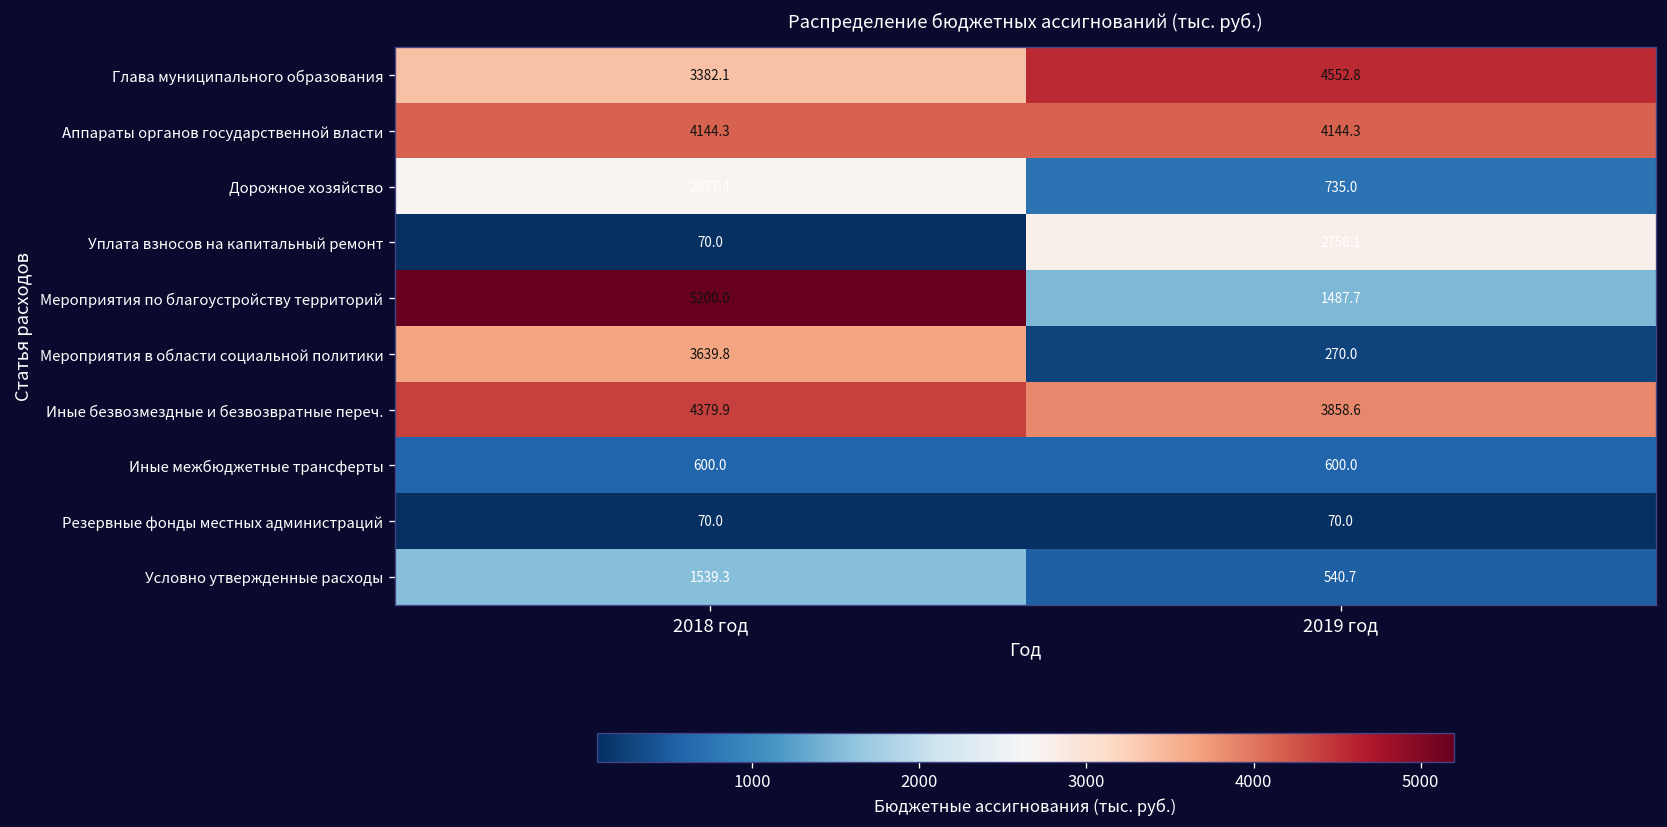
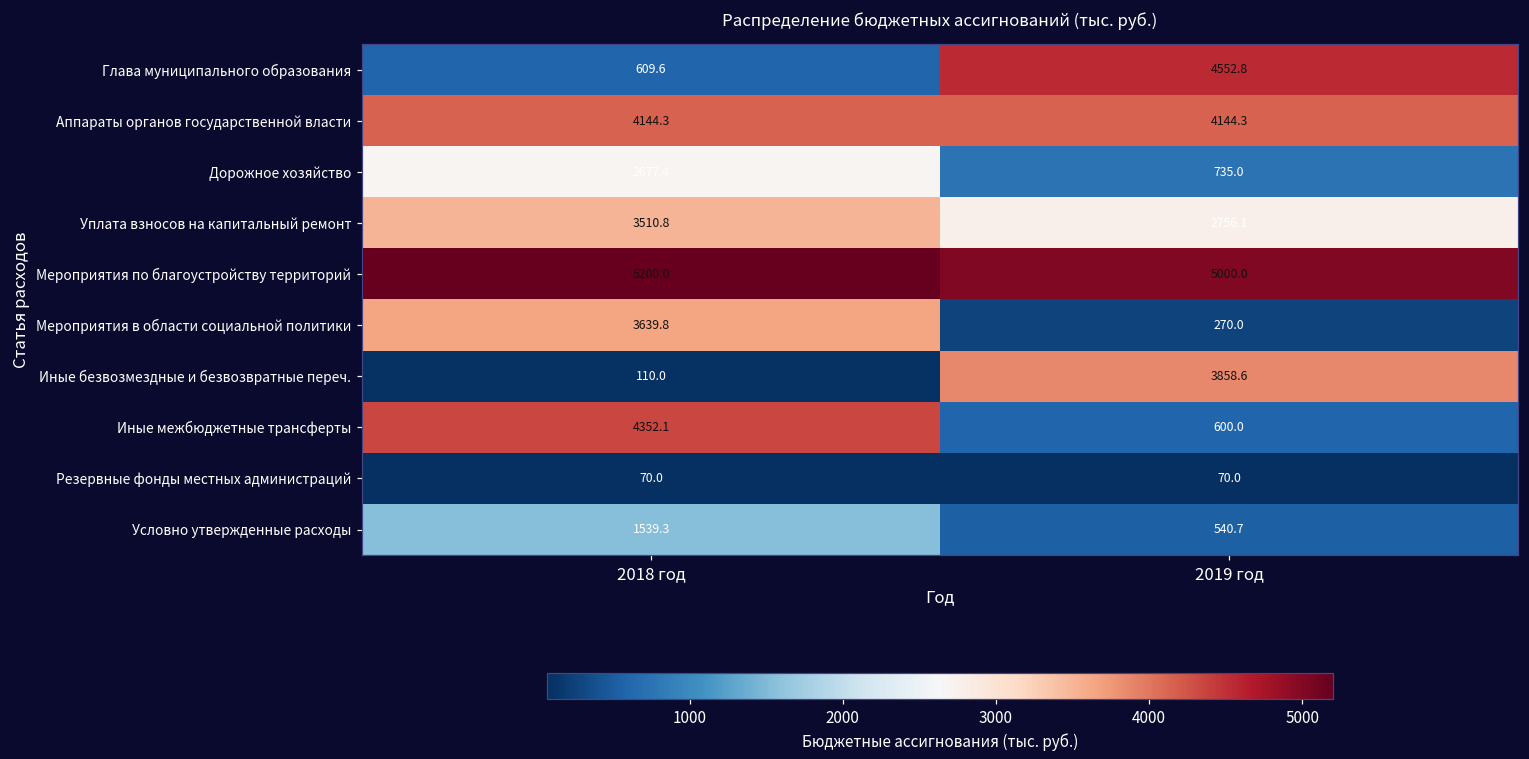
Глава муниципального образования, 2018 год: 3382.1 -> 609.6
Уплата взносов на капитальный ремонт, 2018 год: 70.0 -> 3510.8
Мероприятия по благоустройству территорий, 2019 год: 1487.7 -> 5000.0
Иные безвозмездные и безвозвратные переч., 2018 год: 4379.9 -> 110.0
Иные межбюджетные трансферты, 2018 год: 600.0 -> 4352.1
